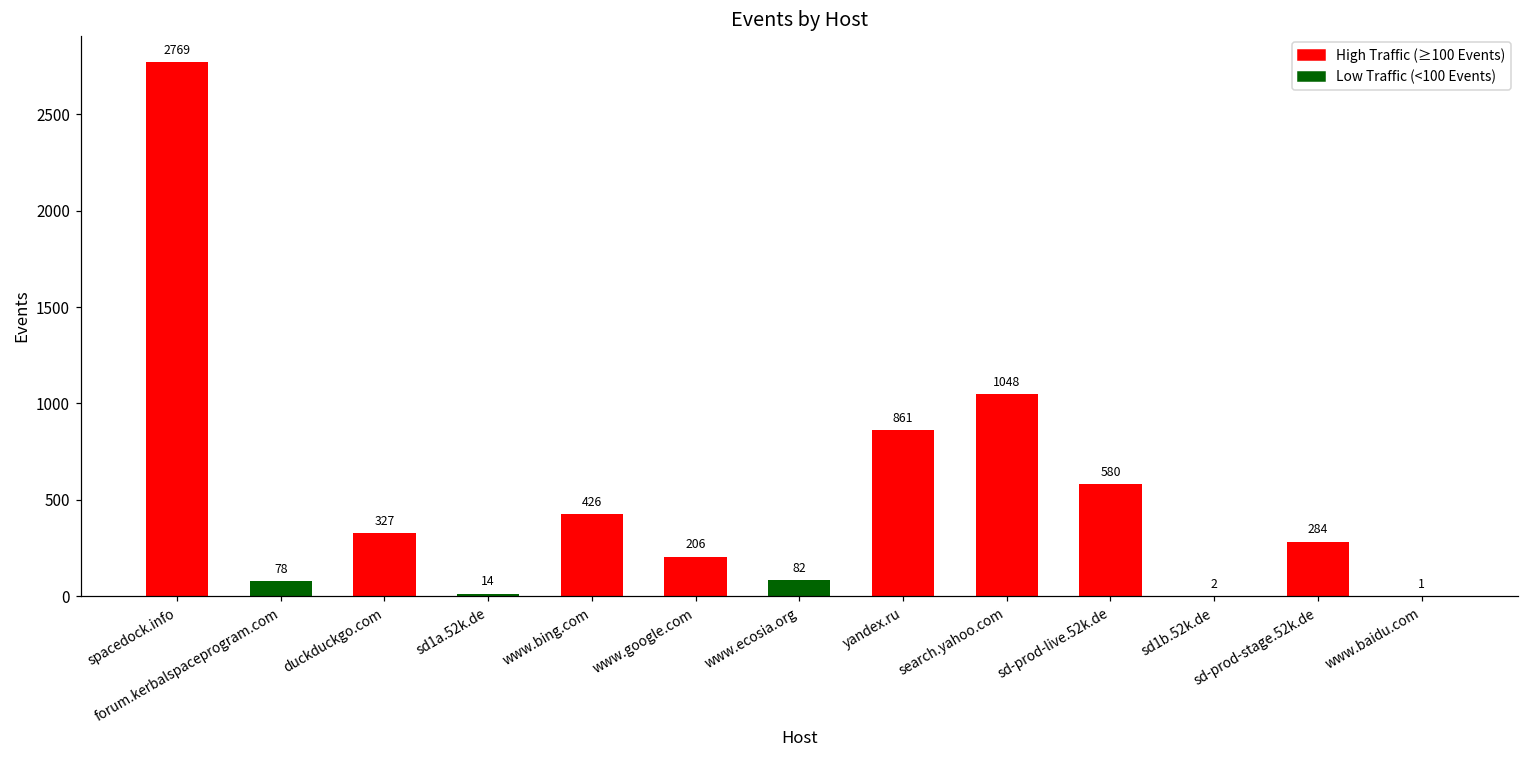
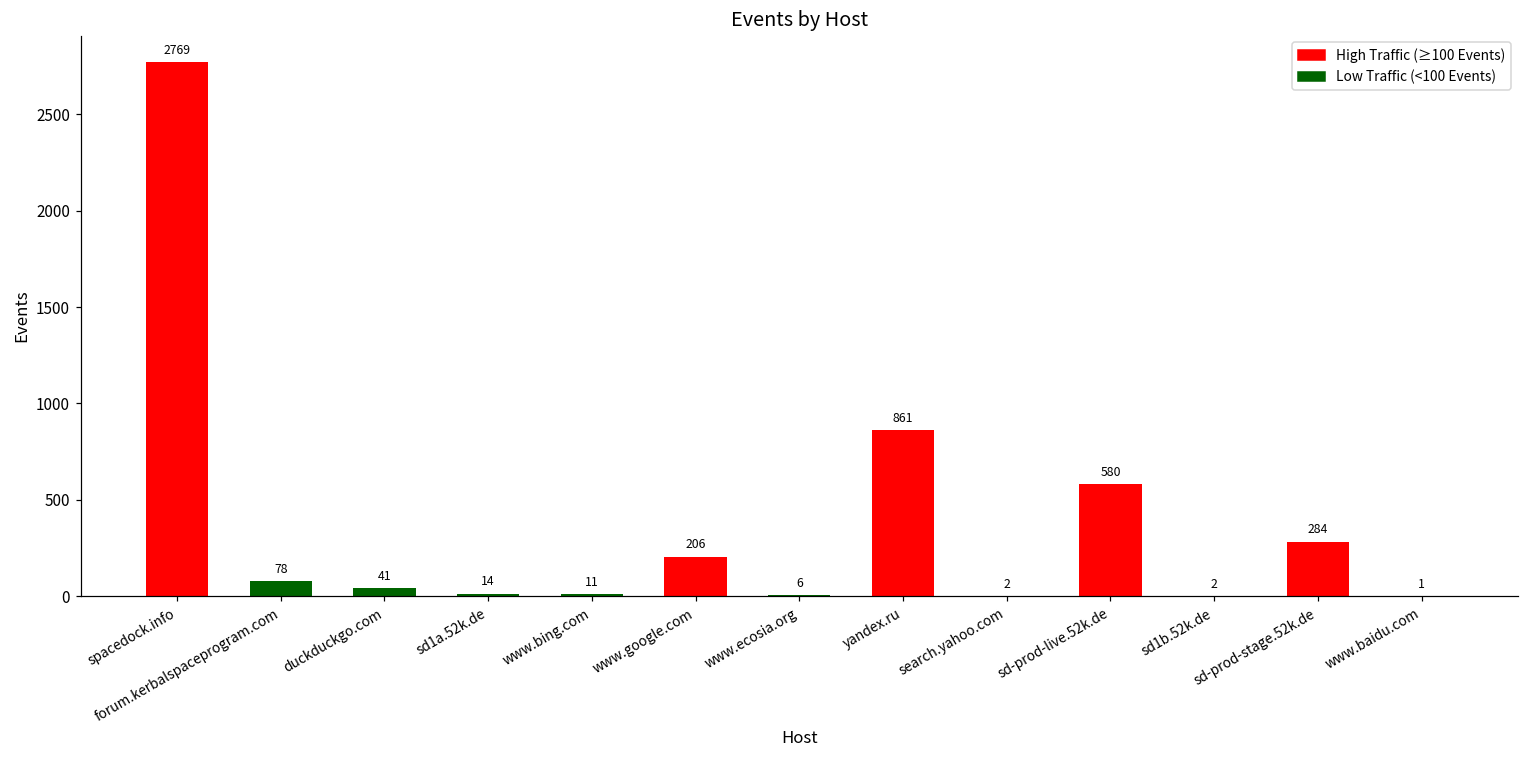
duckduckgo.com: 327 -> 41
www.bing.com: 426 -> 11
www.ecosia.org: 82 -> 6
search.yahoo.com: 1048 -> 2
